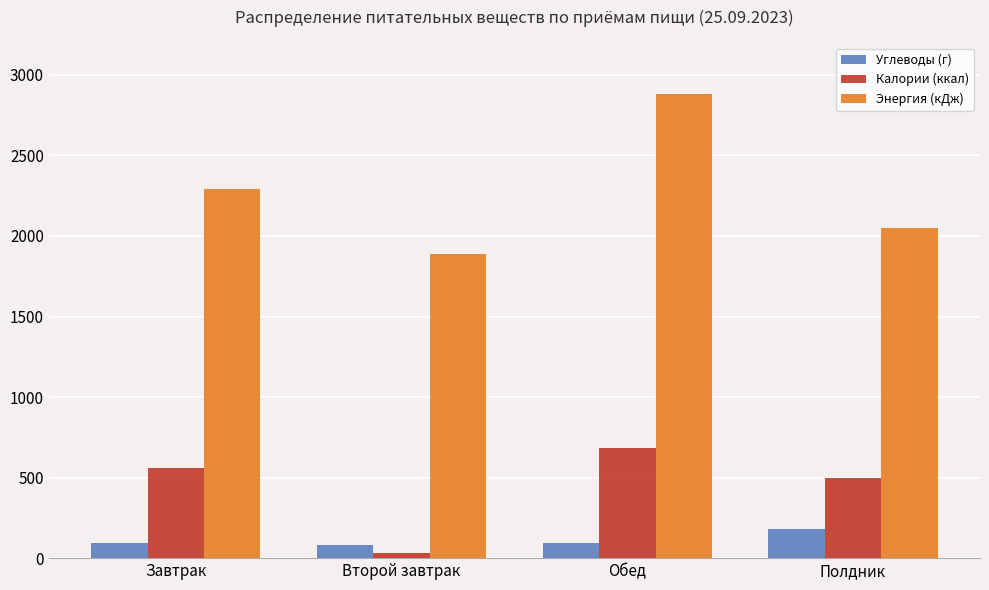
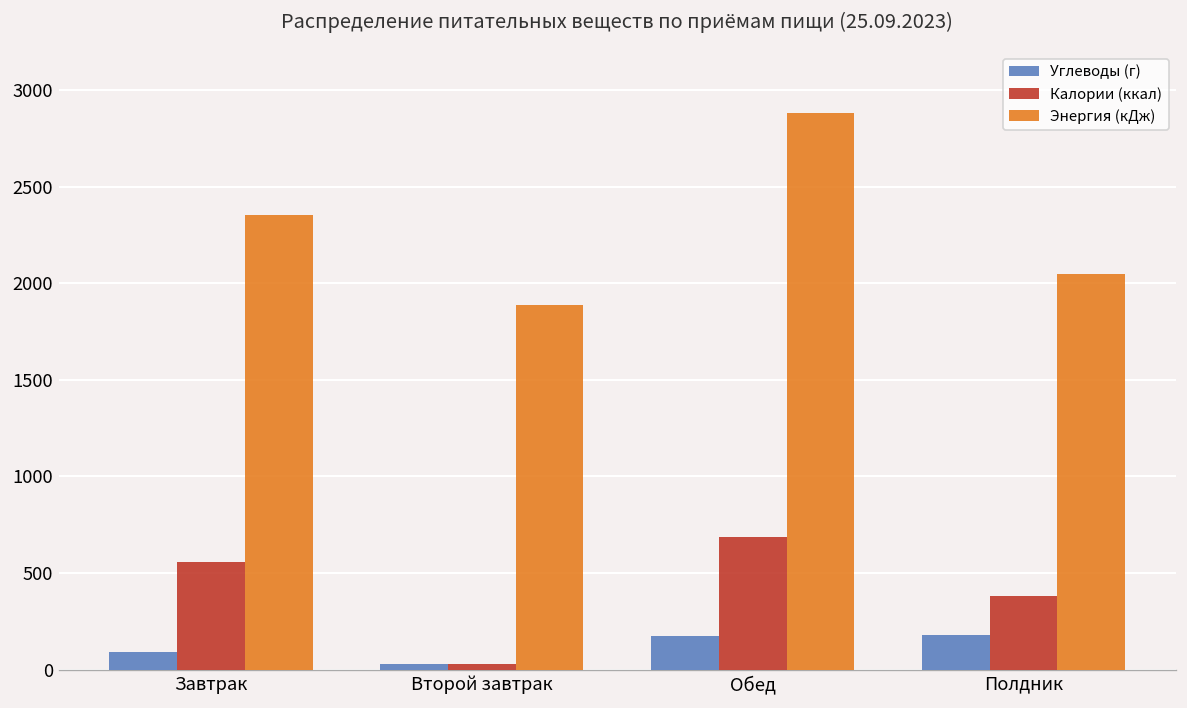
Энергия (кДж), Завтрак: 2290 -> 2350
Углеводы (г), Второй завтрак: 80 -> 30
Углеводы (г), Обед: 90 -> 180
Калории (ккал), Полдник: 500 -> 380
